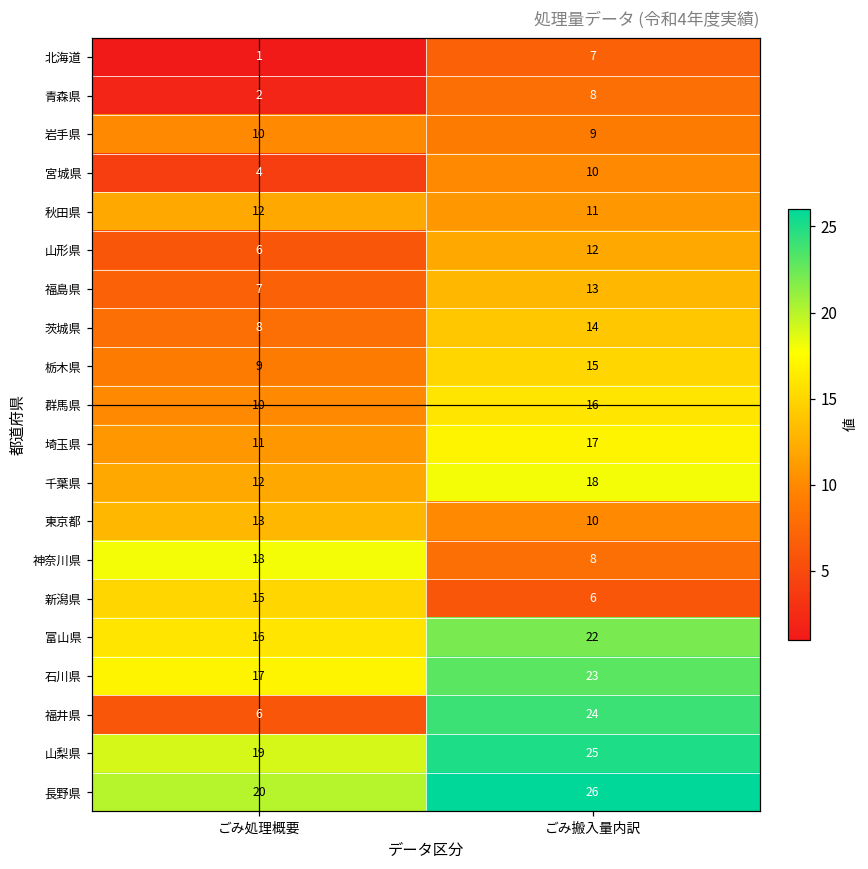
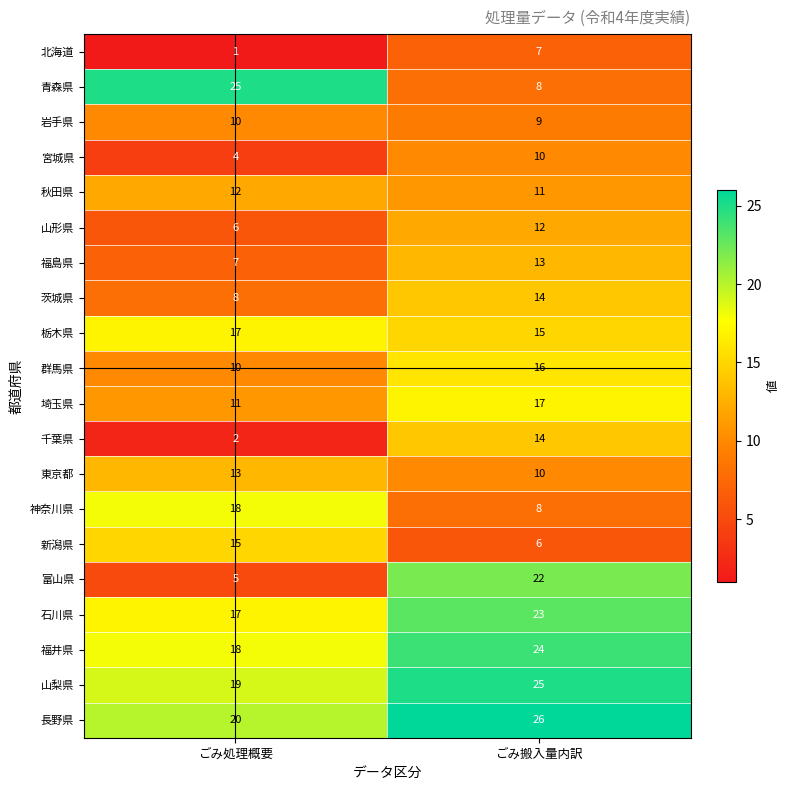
青森県, ごみ処理概要: 2 -> 25
栃木県, ごみ処理概要: 9 -> 17
千葉県, ごみ処理概要: 12 -> 2
千葉県, ごみ搬入量内訳: 18 -> 14
富山県, ごみ処理概要: 16 -> 5
福井県, ごみ処理概要: 6 -> 18
